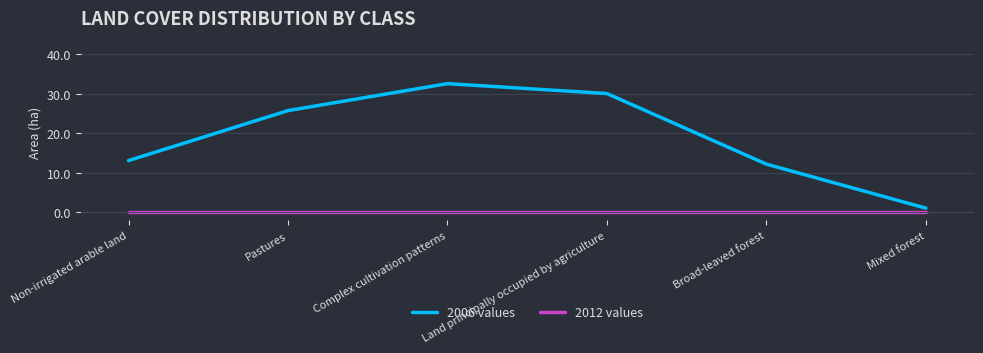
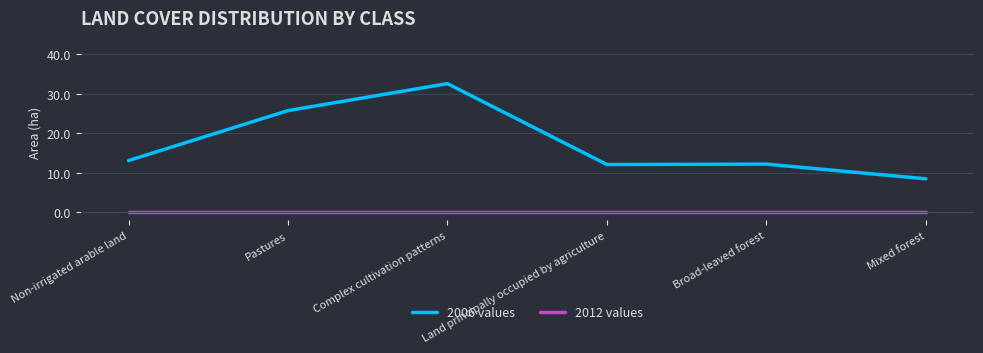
2006 values, Land principally occupied by agriculture: 30 -> 12
2006 values, Mixed forest: 1 -> 9
